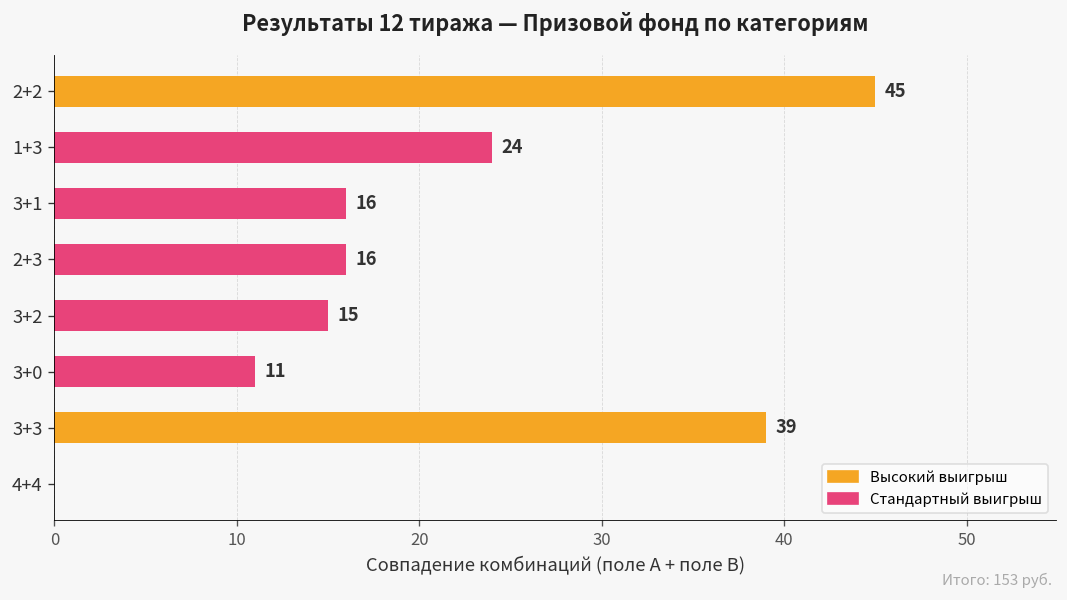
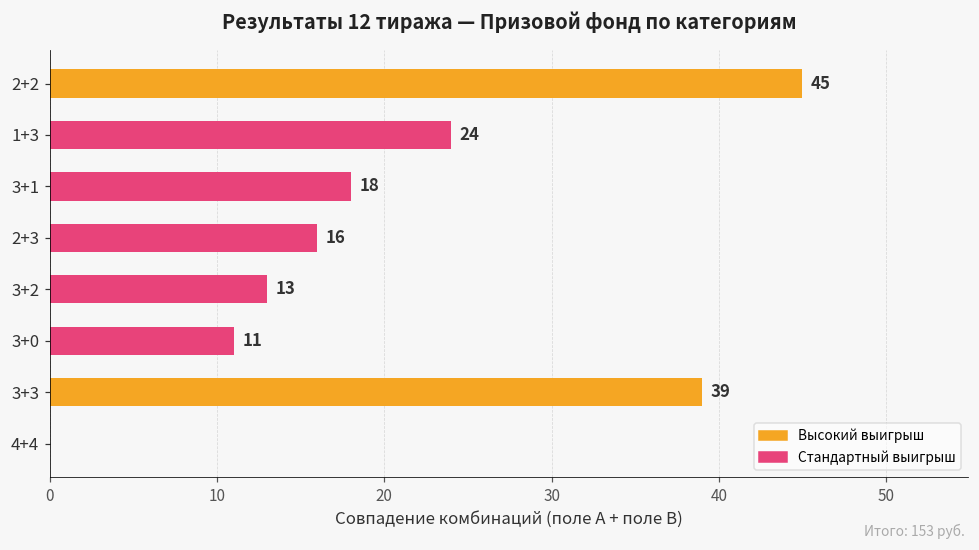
3+1: 16 -> 18
3+2: 15 -> 13
